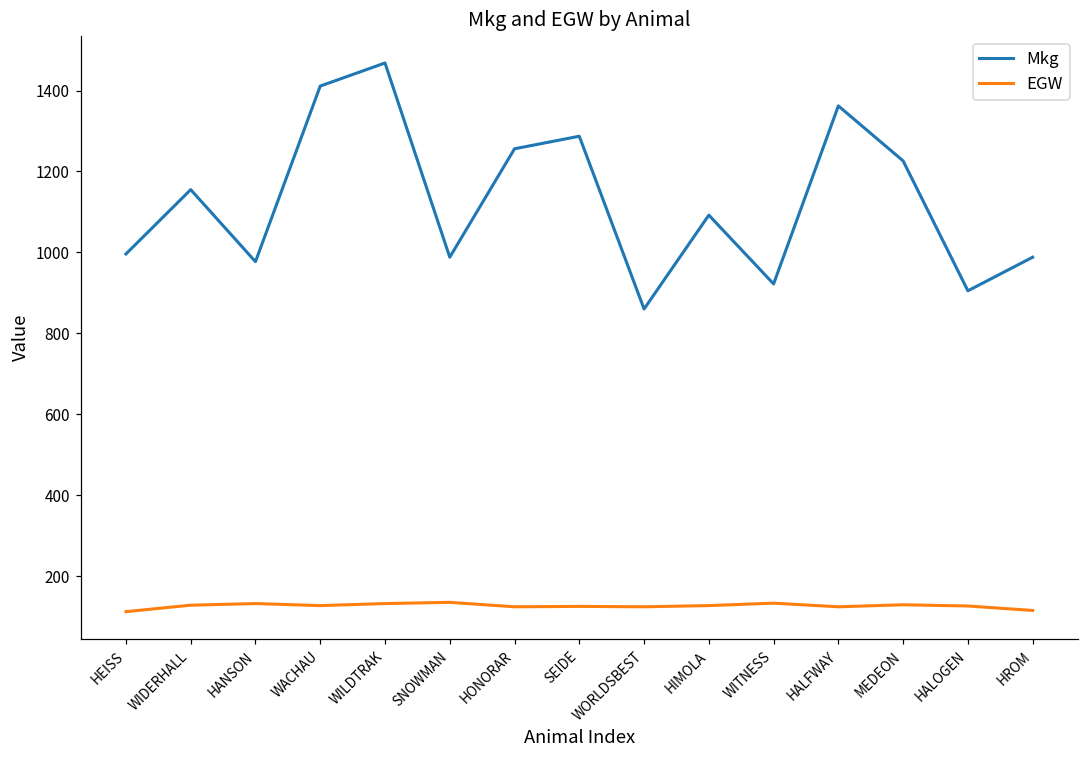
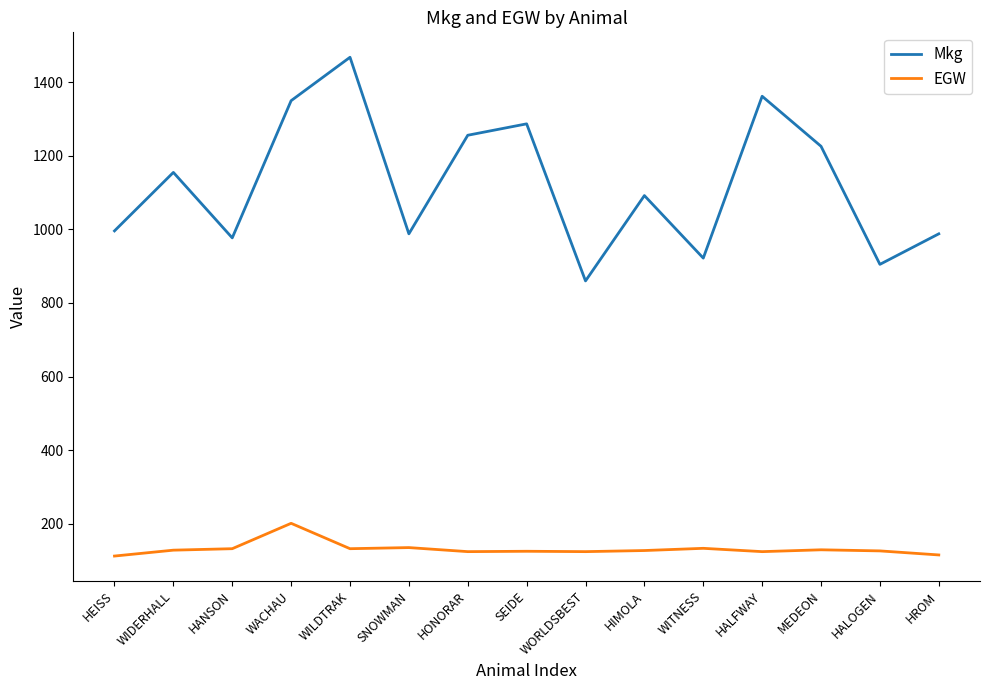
Mkg, WACHAU: 1410 -> 1350
EGW, WACHAU: 130 -> 200
